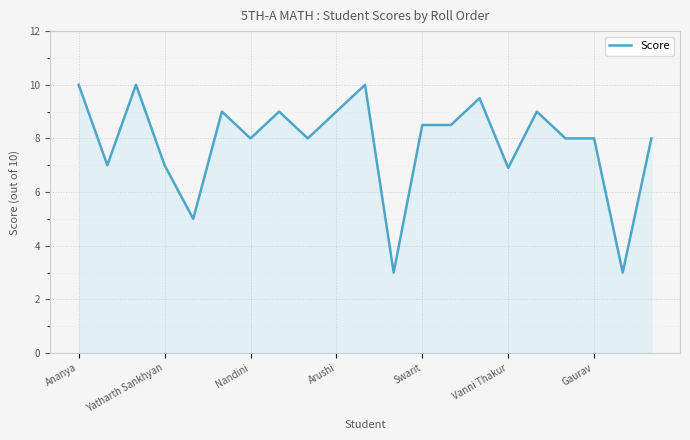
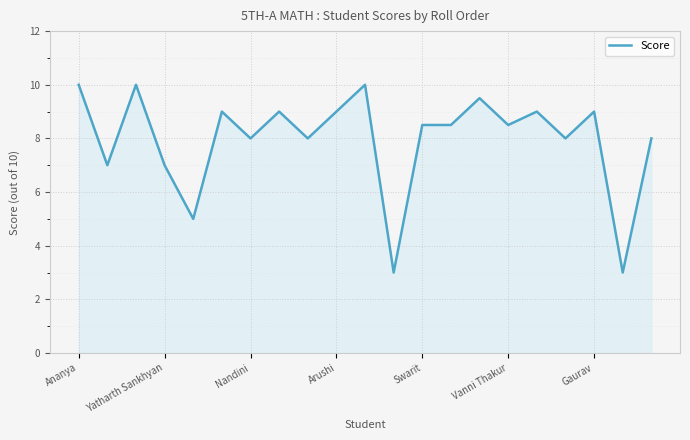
Vanni Thakur: 6.9 -> 8.5
Gaurav: 8 -> 9
